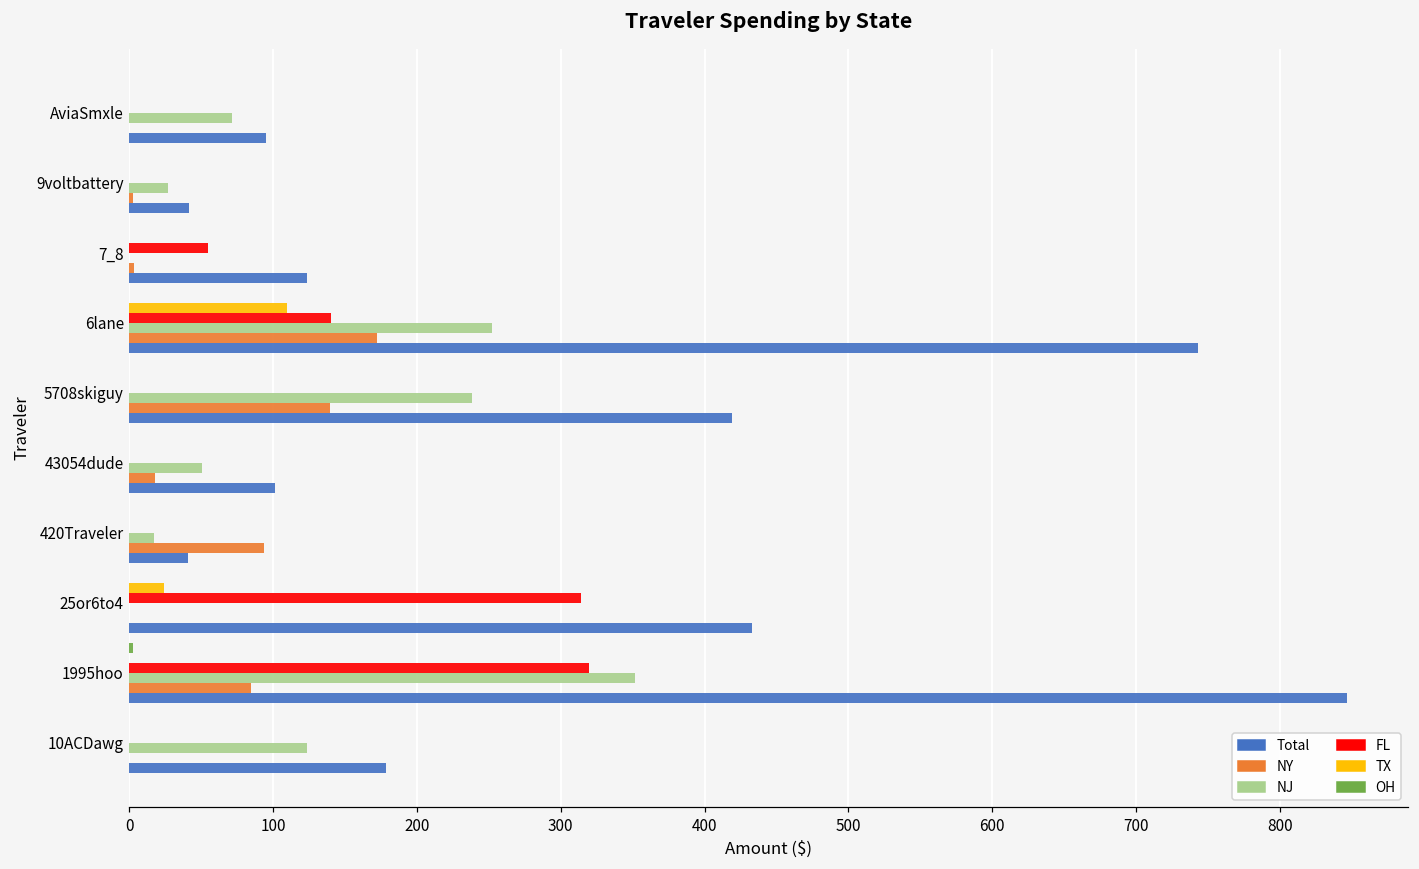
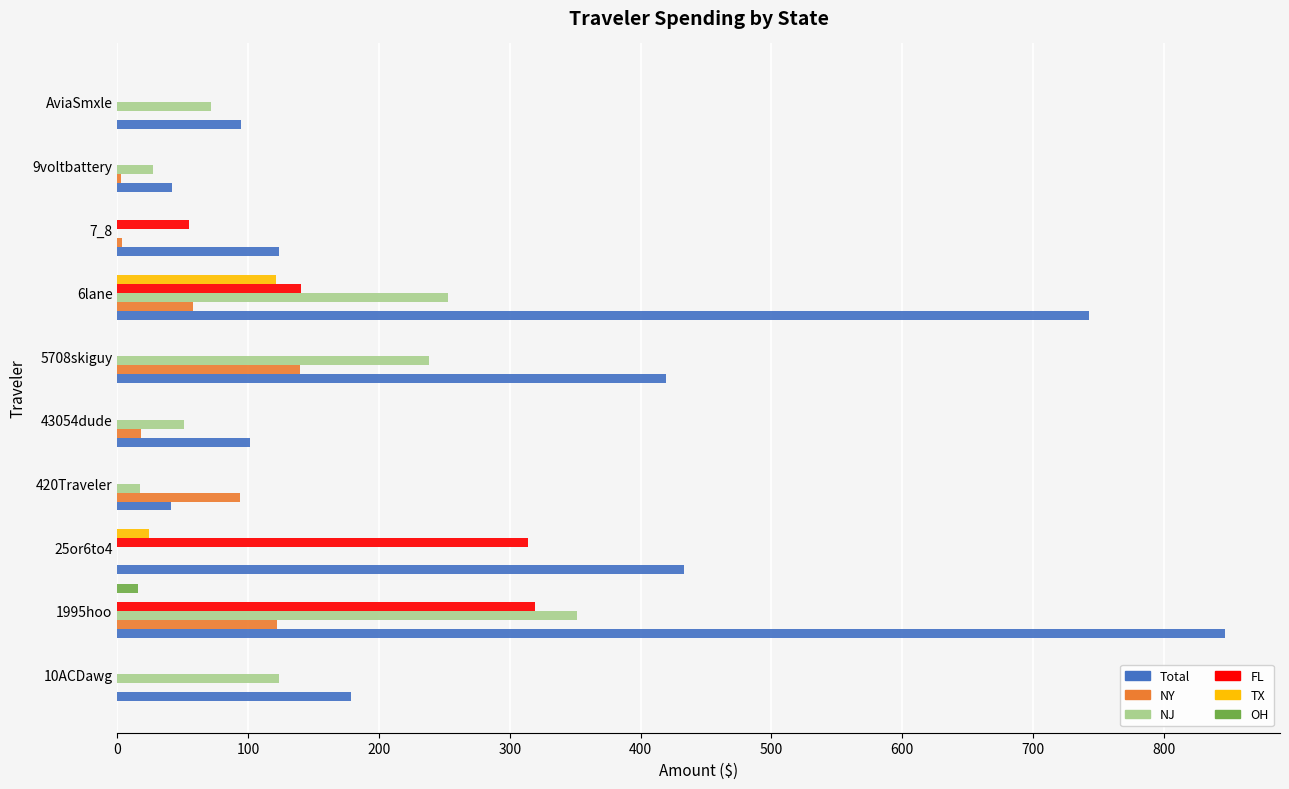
TX, 6lane: 110 -> 121
NY, 6lane: 172 -> 58
OH, 1995hoo: 2 -> 16
NY, 1995hoo: 85 -> 122
